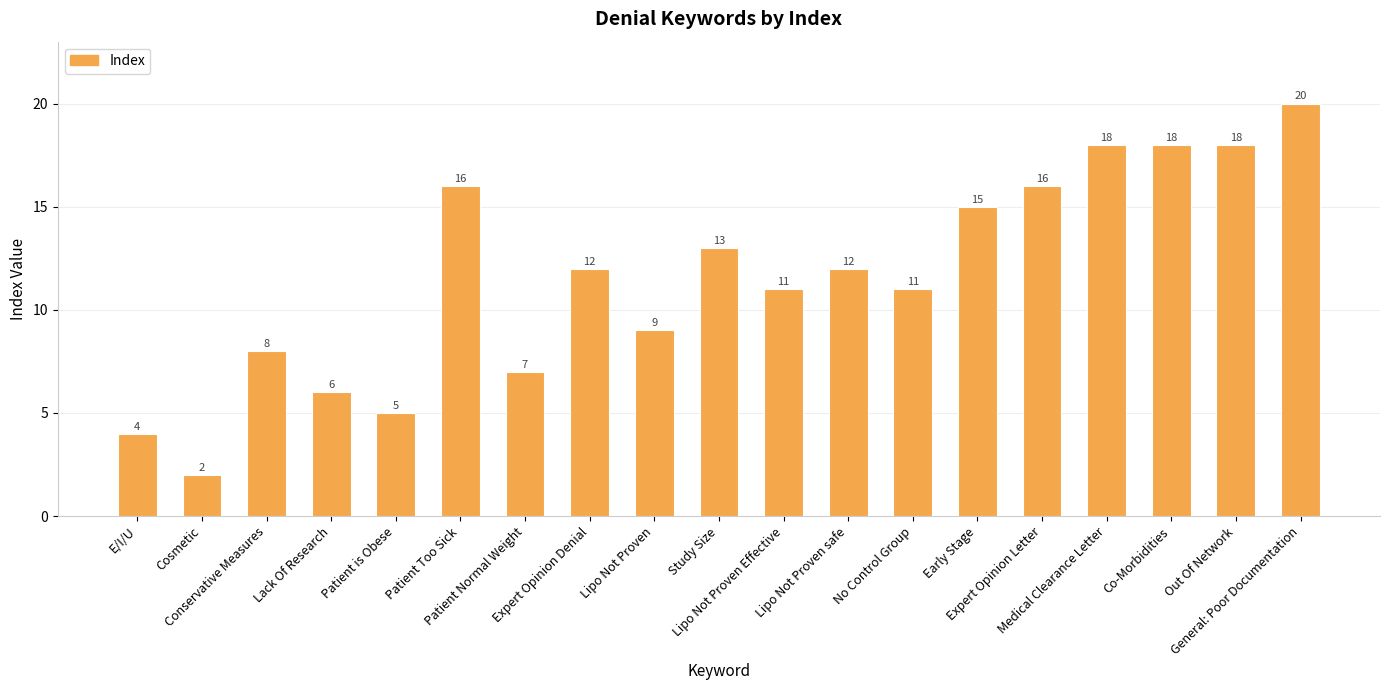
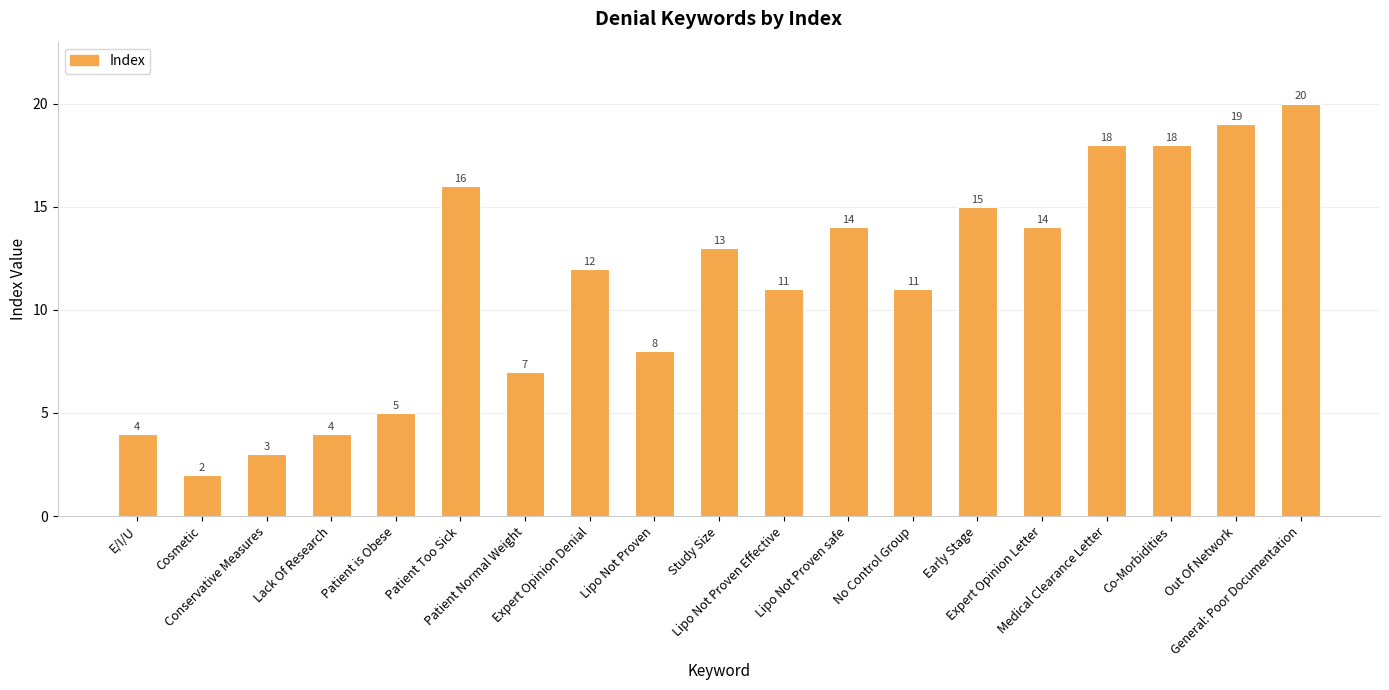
Conservative Measures: 8 -> 3
Lack Of Research: 6 -> 4
Lipo Not Proven: 9 -> 8
Lipo Not Proven safe: 12 -> 14
Expert Opinion Letter: 16 -> 14
Out Of Network: 18 -> 19
